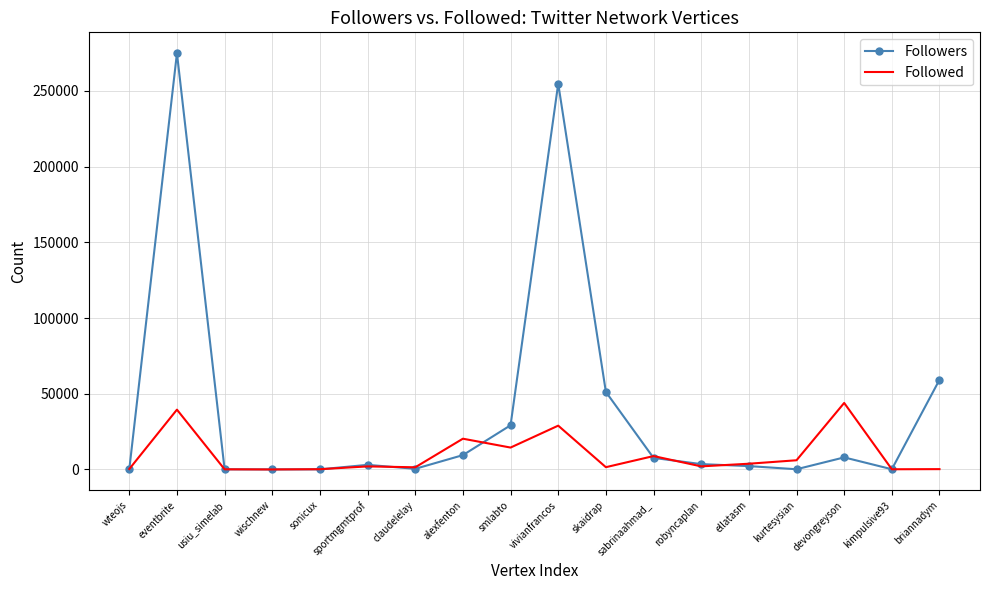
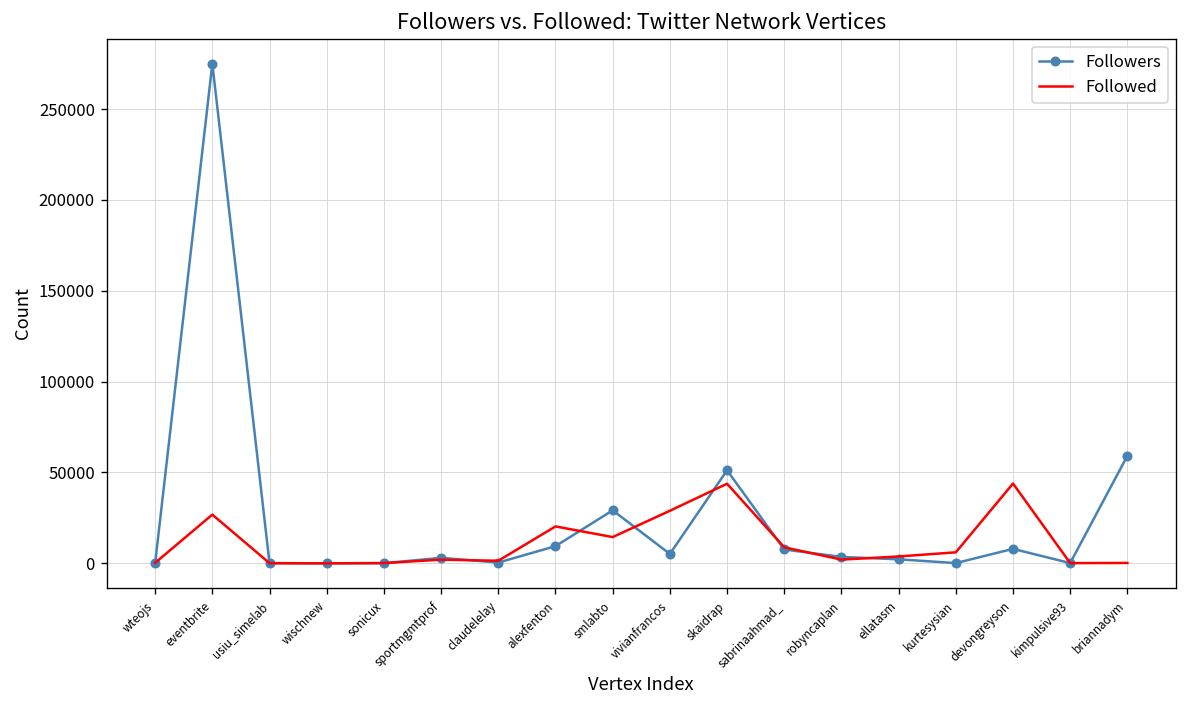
Followed, eventbrite: 39000 -> 27000
Followers, vivianfrancos: 255000 -> 5000
Followed, skaidrap: 1000 -> 44000
